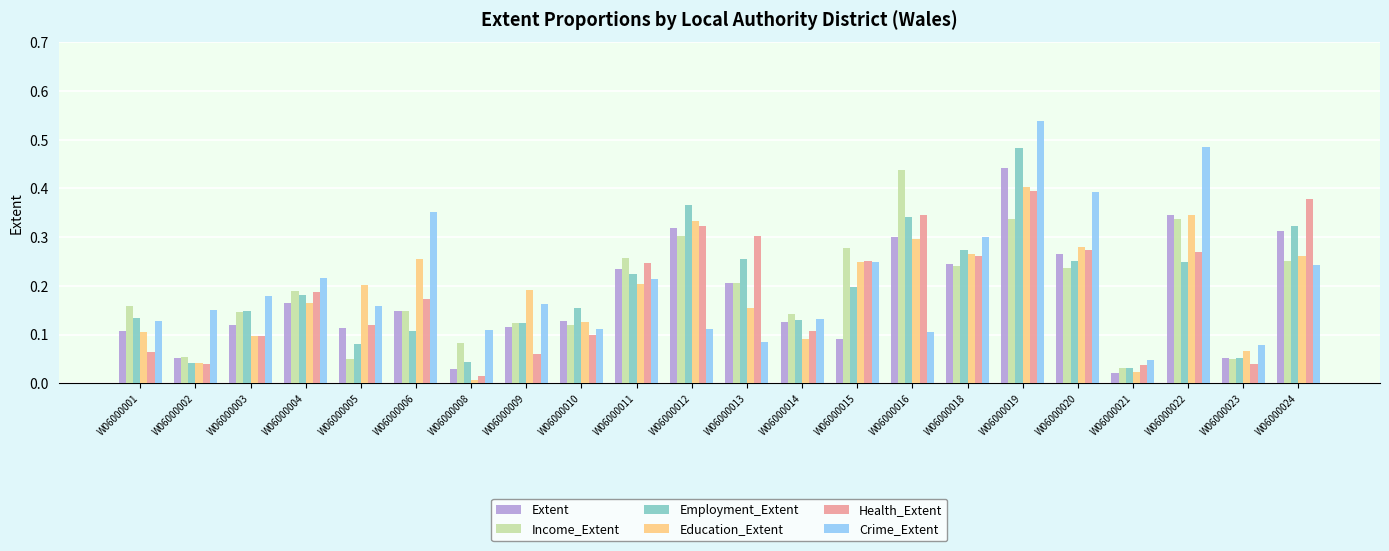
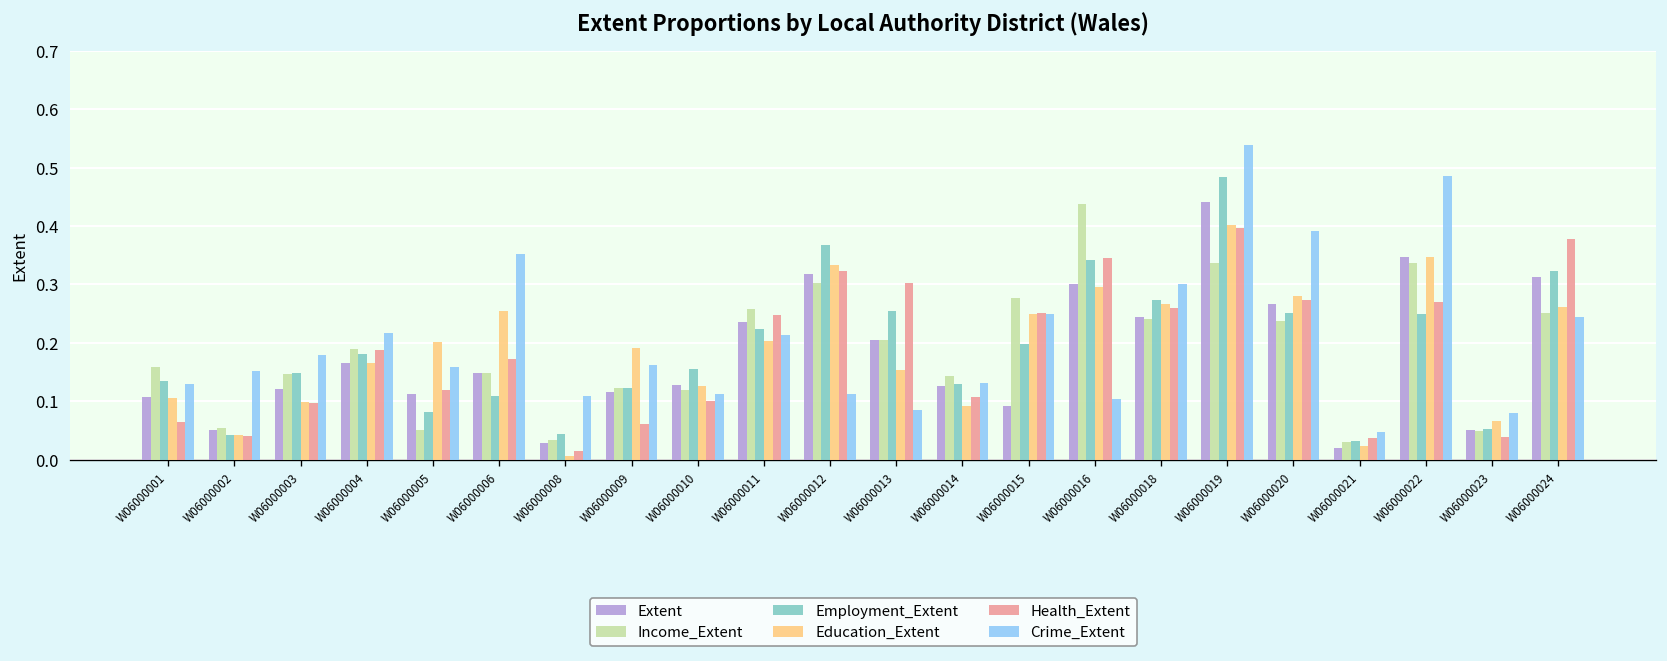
Income_Extent, W06000008: 0.08 -> 0.03
